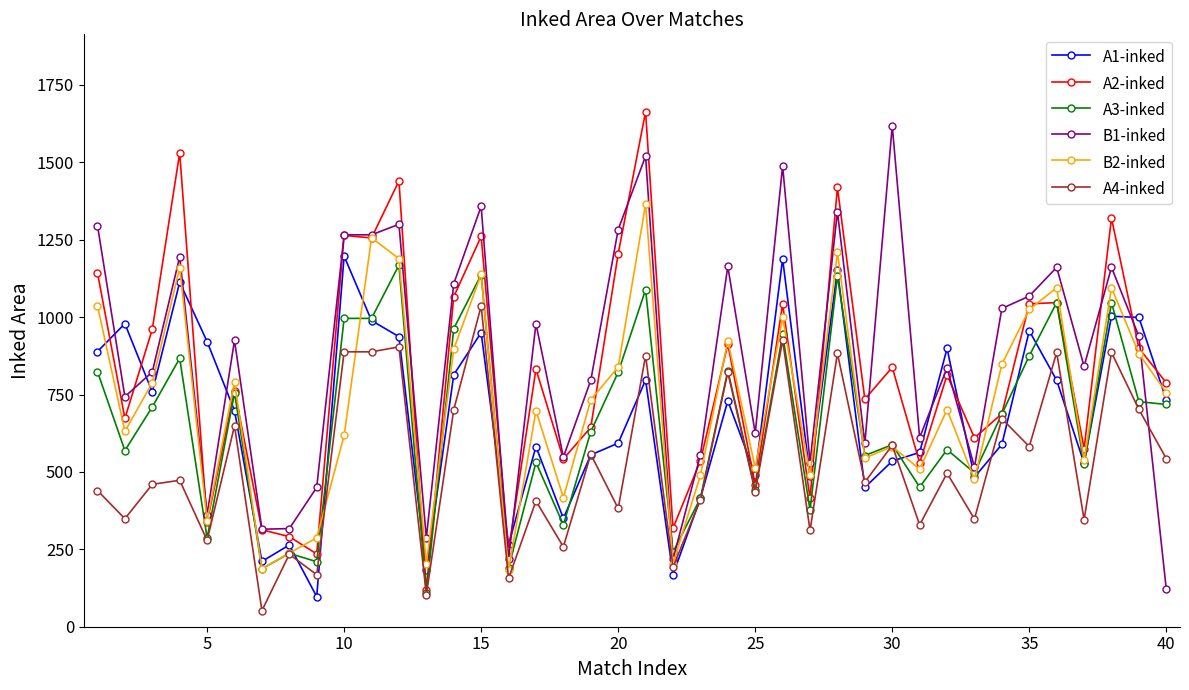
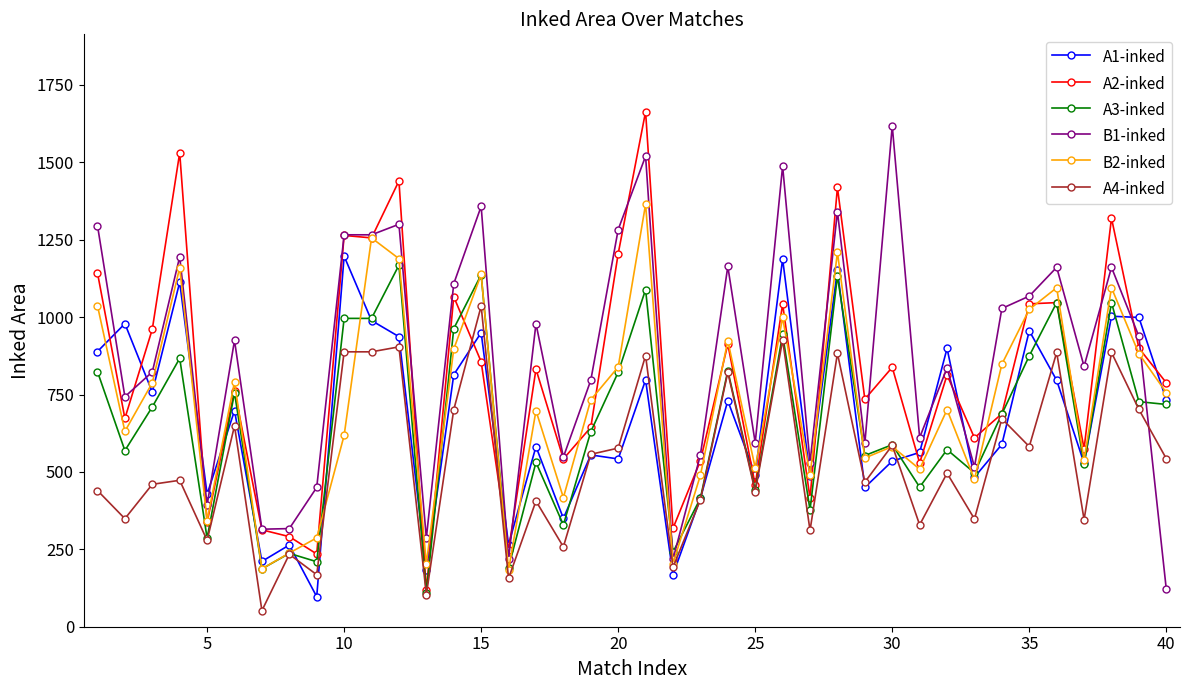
A1-inked, 5: 920 -> 430
B1-inked, 5: 360 -> 390
A2-inked, 15: 1260 -> 860
A1-inked, 20: 590 -> 540
A4-inked, 20: 380 -> 580
B1-inked, 25: 630 -> 590
